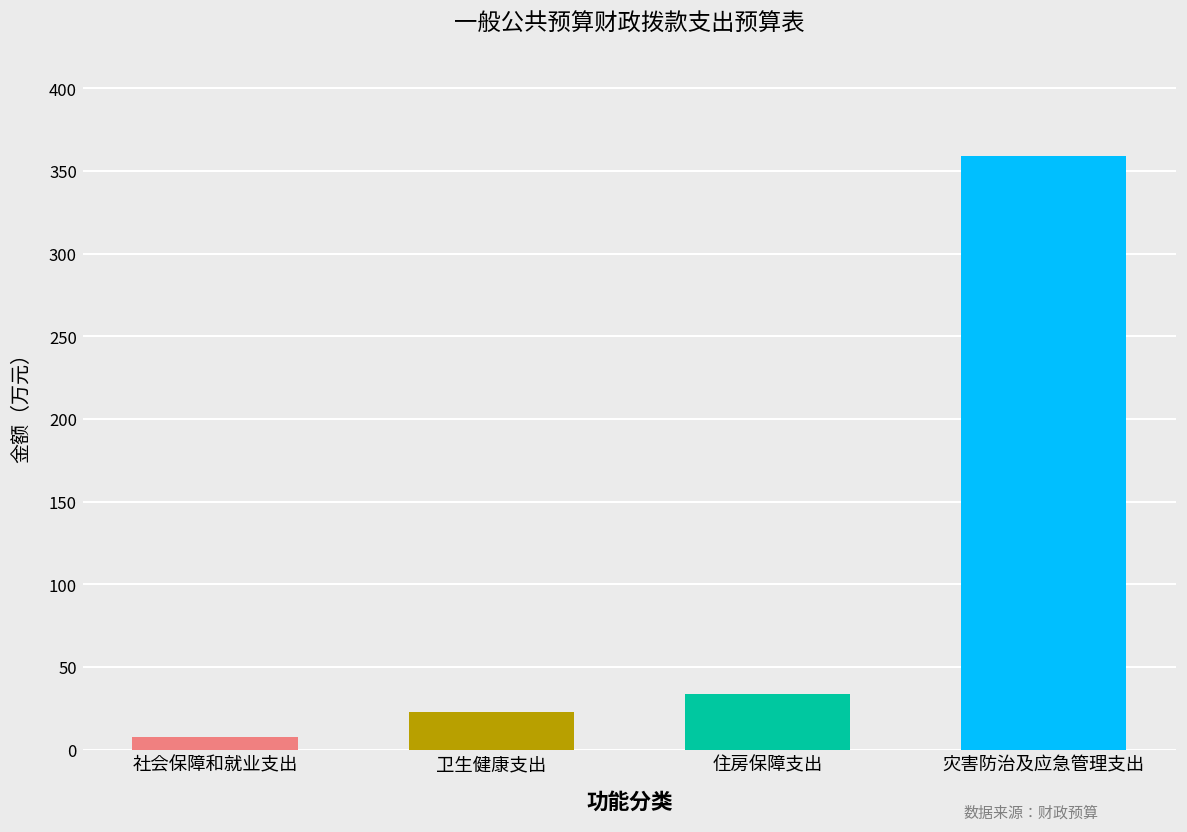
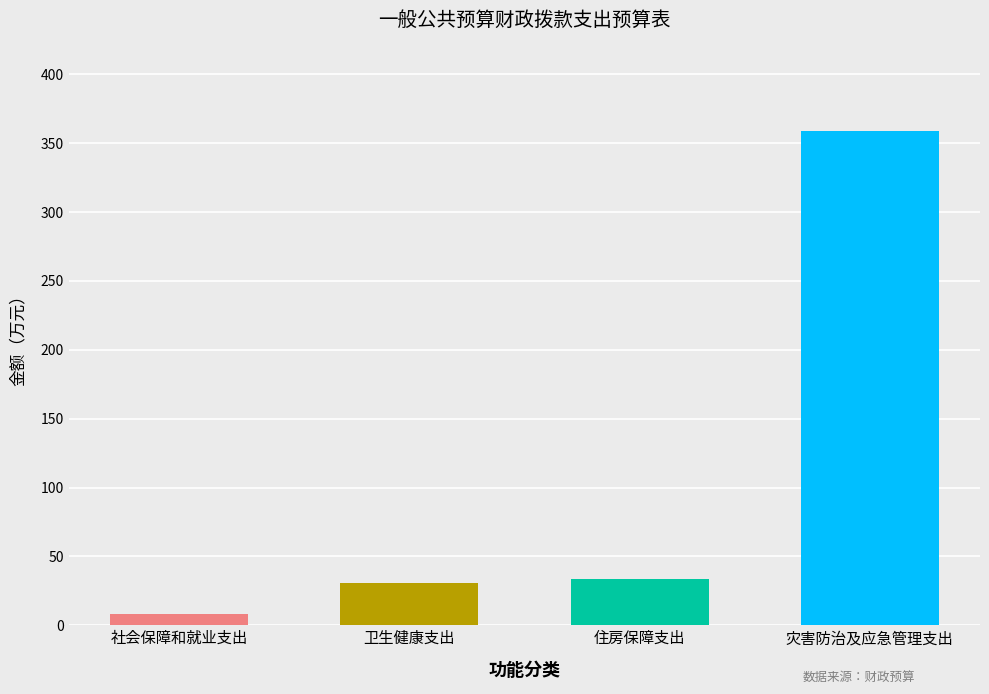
卫生健康支出: 23 -> 30
